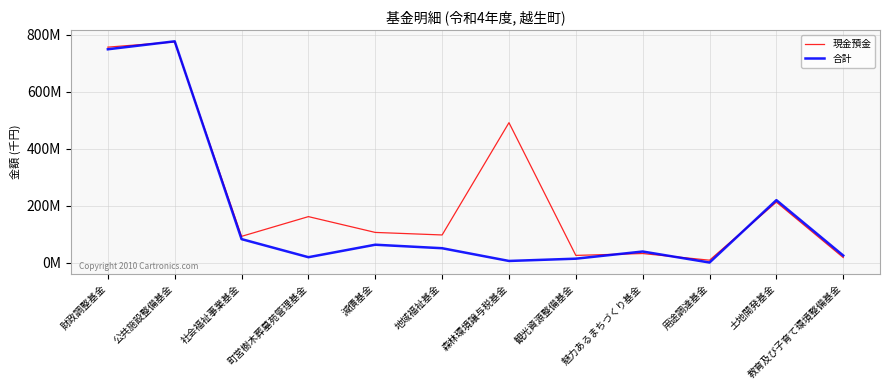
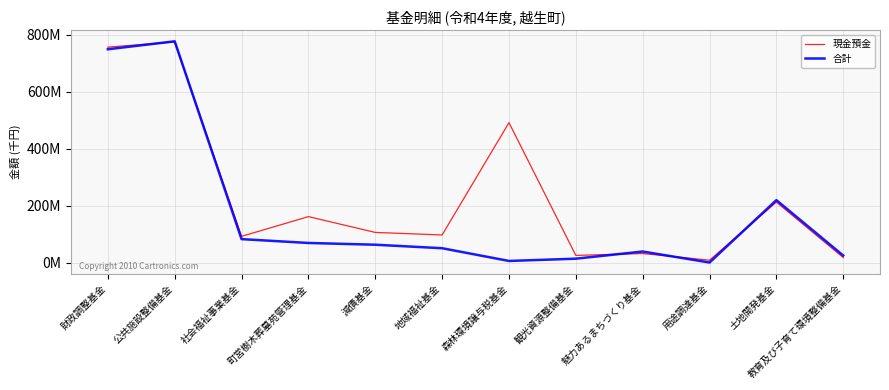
合計, 町営樹木葬墓苑管理基金: 20000000 -> 70000000
